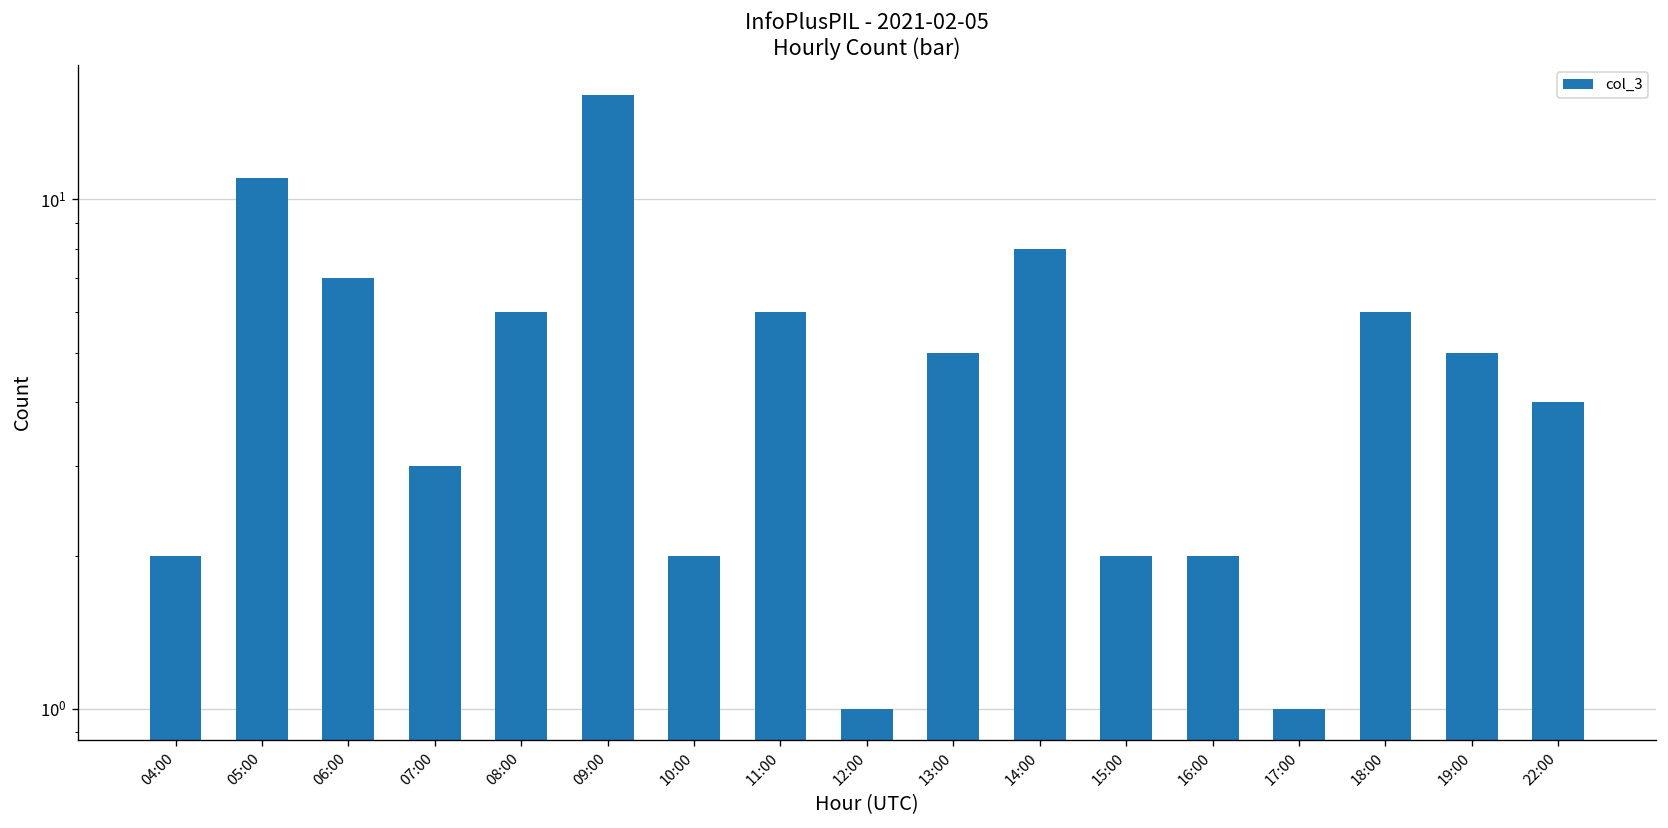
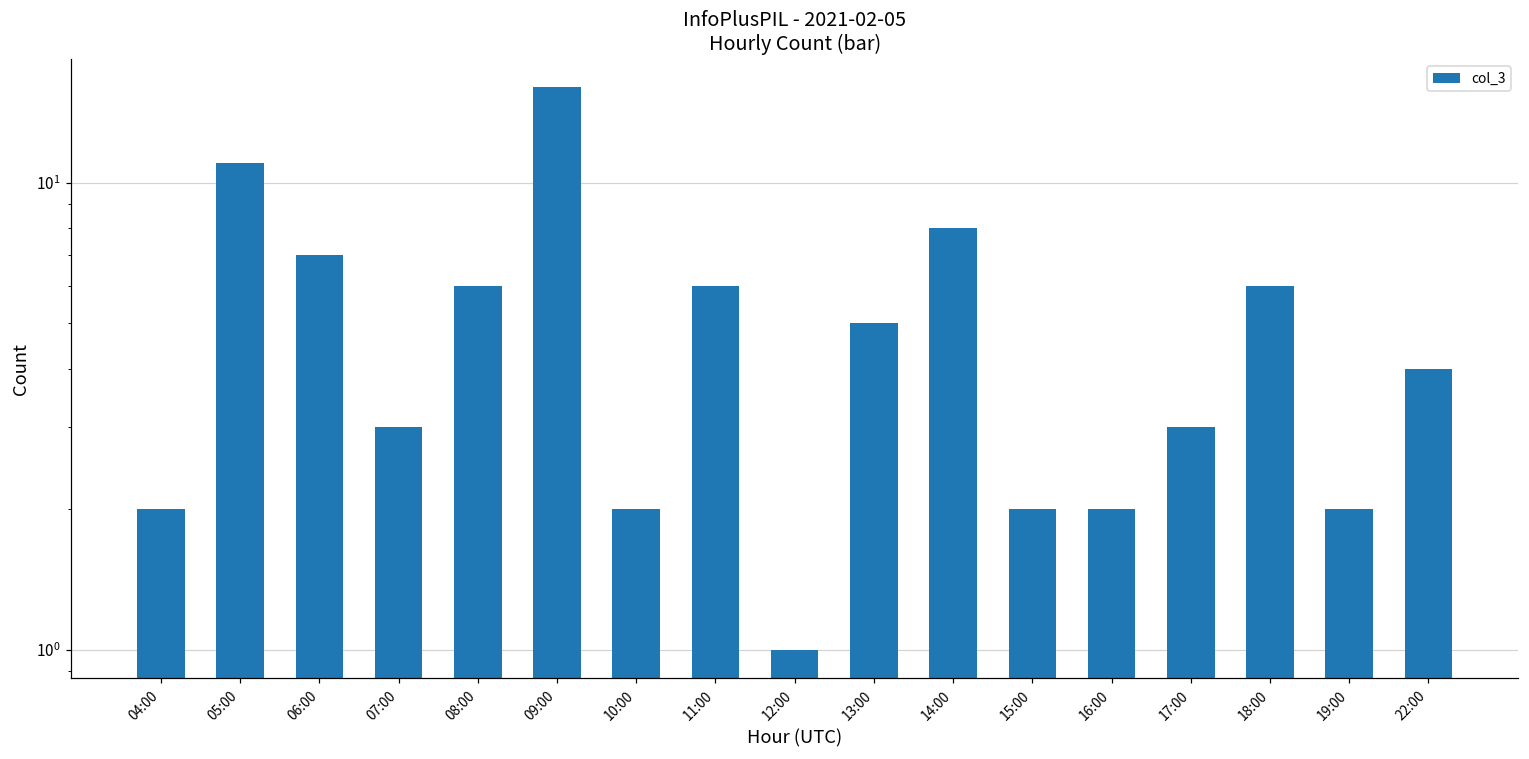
17:00: 1 -> 3
19:00: 5 -> 2
